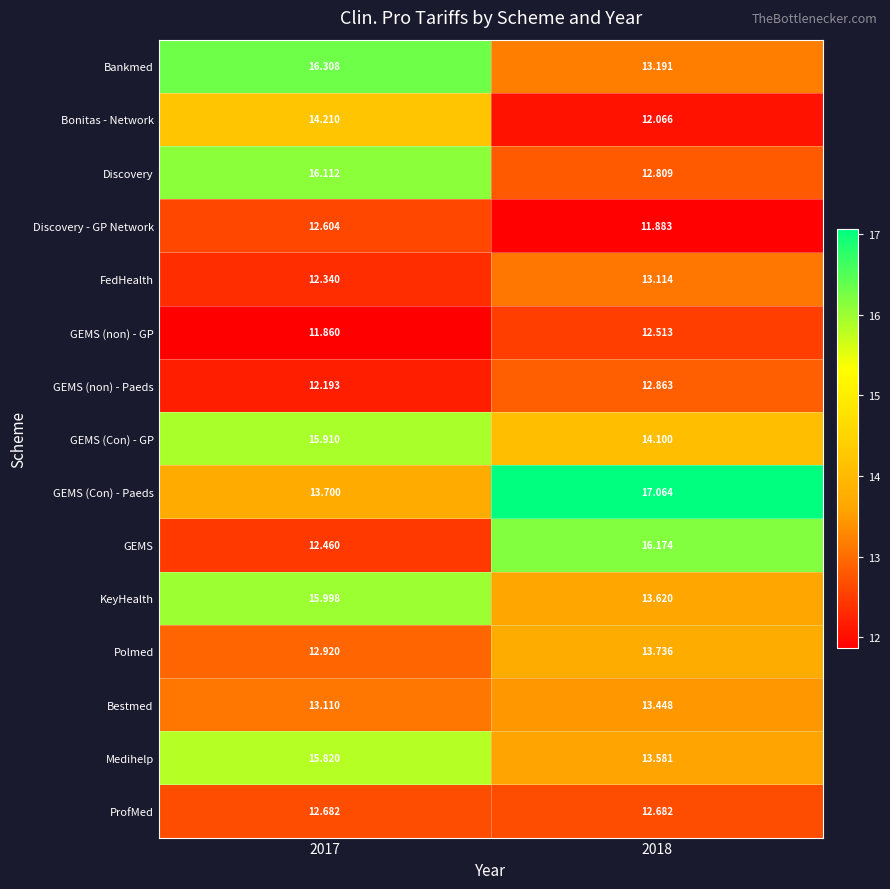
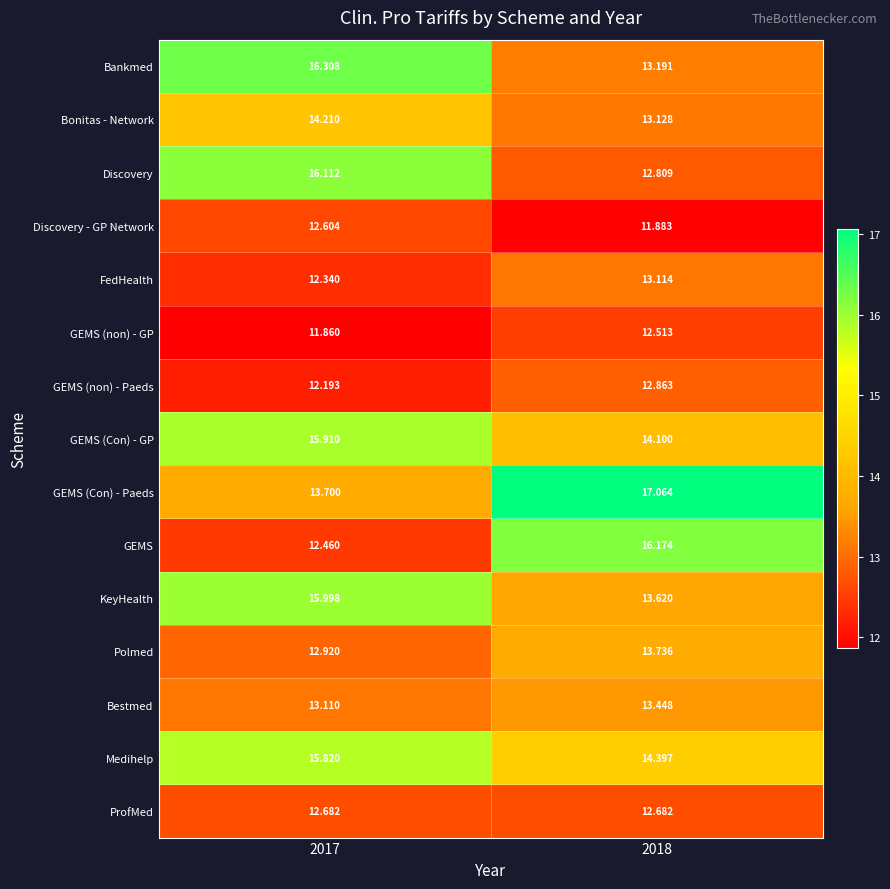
Bonitas - Network, 2018: 12.066 -> 13.128
Medihelp, 2018: 13.581 -> 14.397
